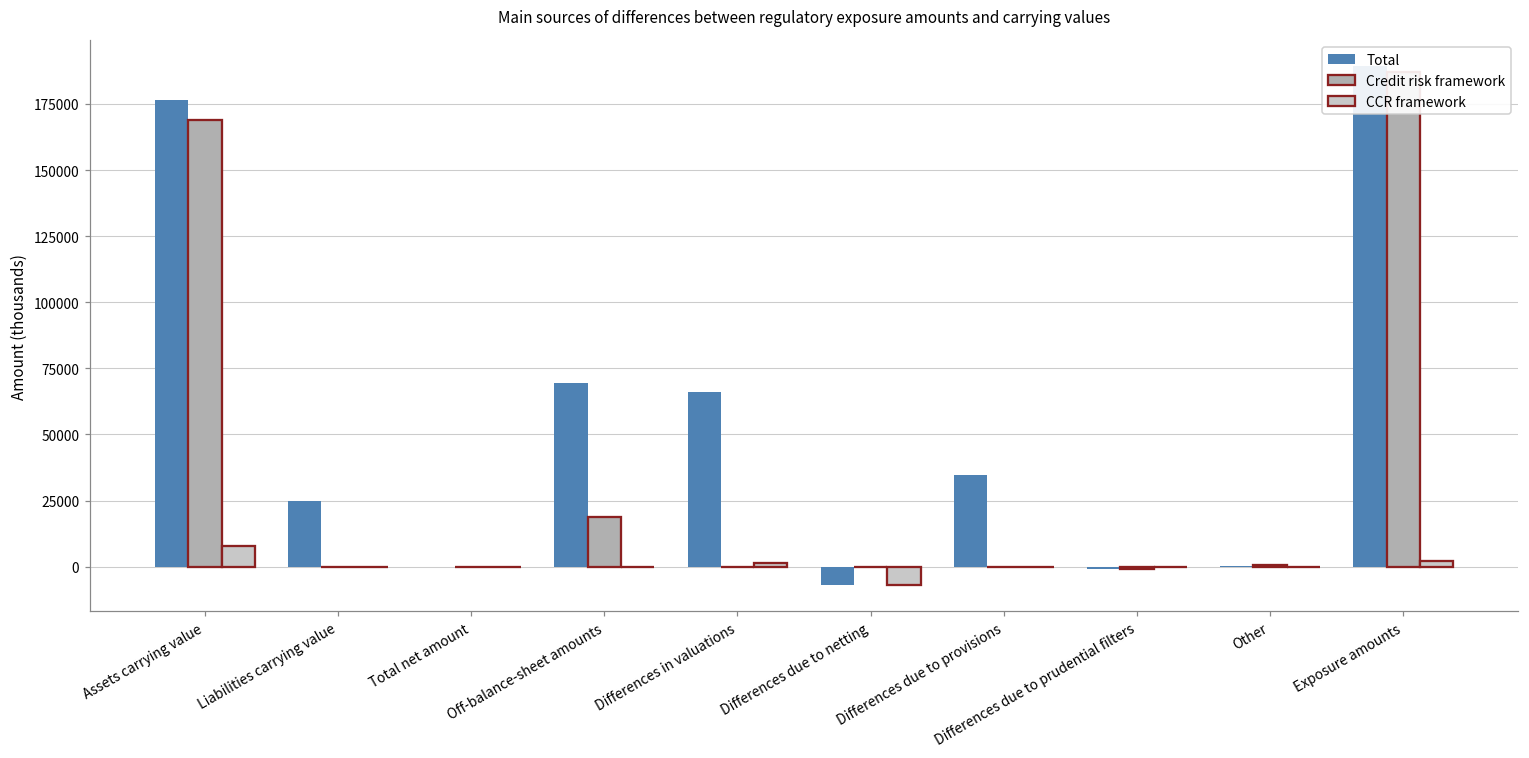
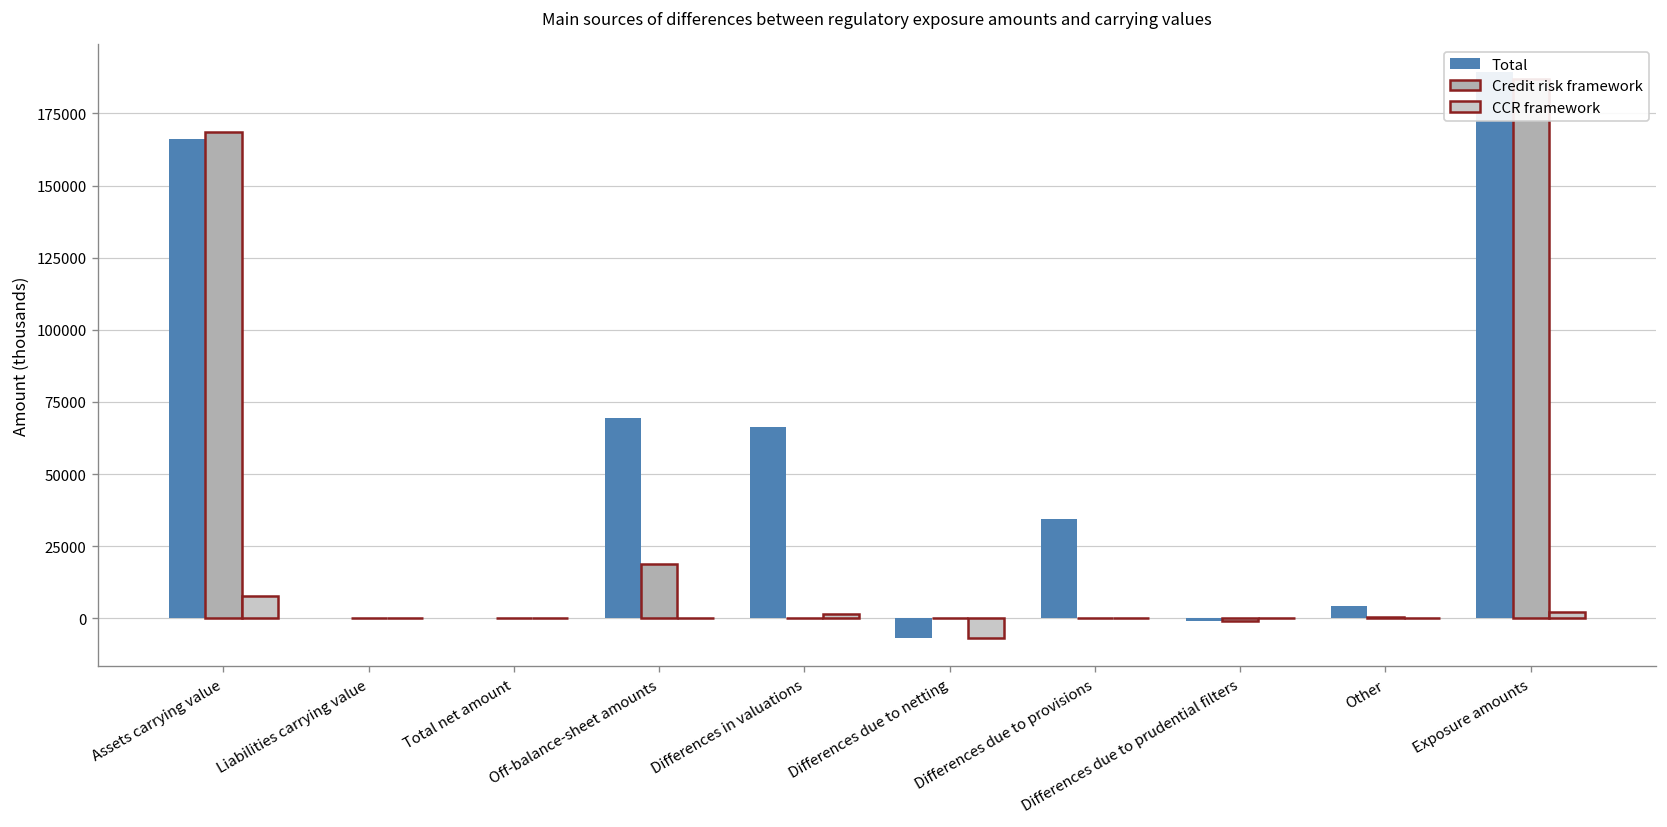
Total, Assets carrying value: 176000 -> 166000
Total, Liabilities carrying value: 25000 -> 0
Total, Other: 0 -> 4000
